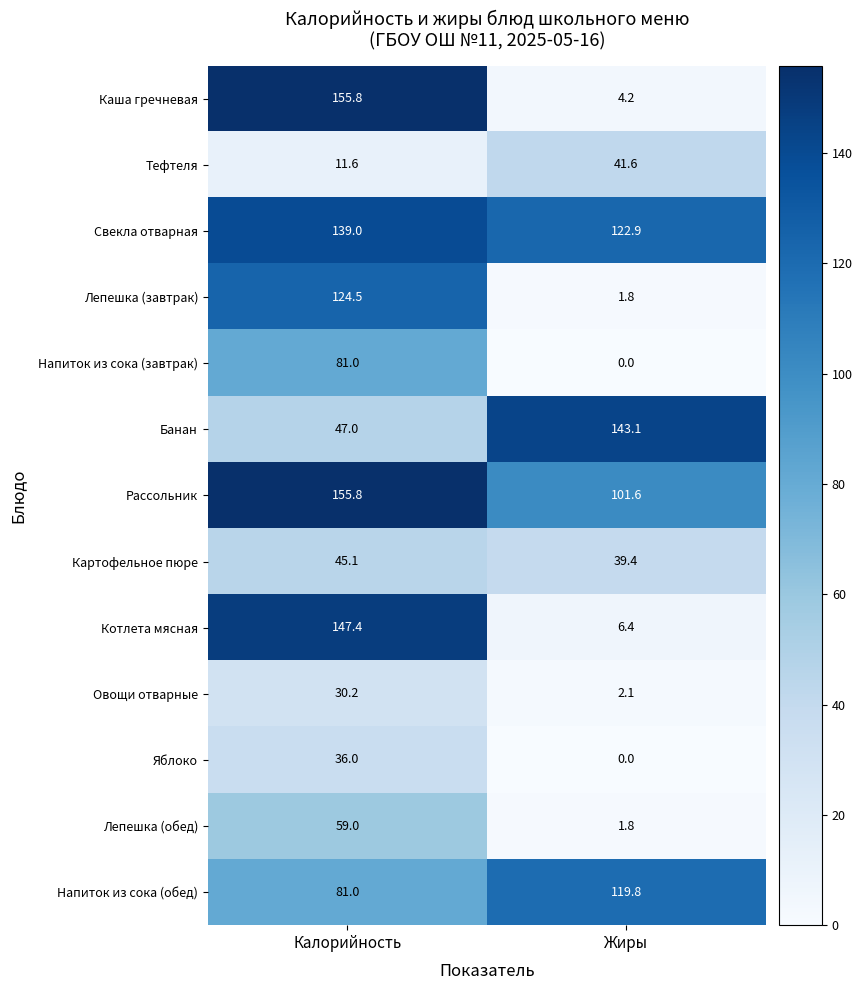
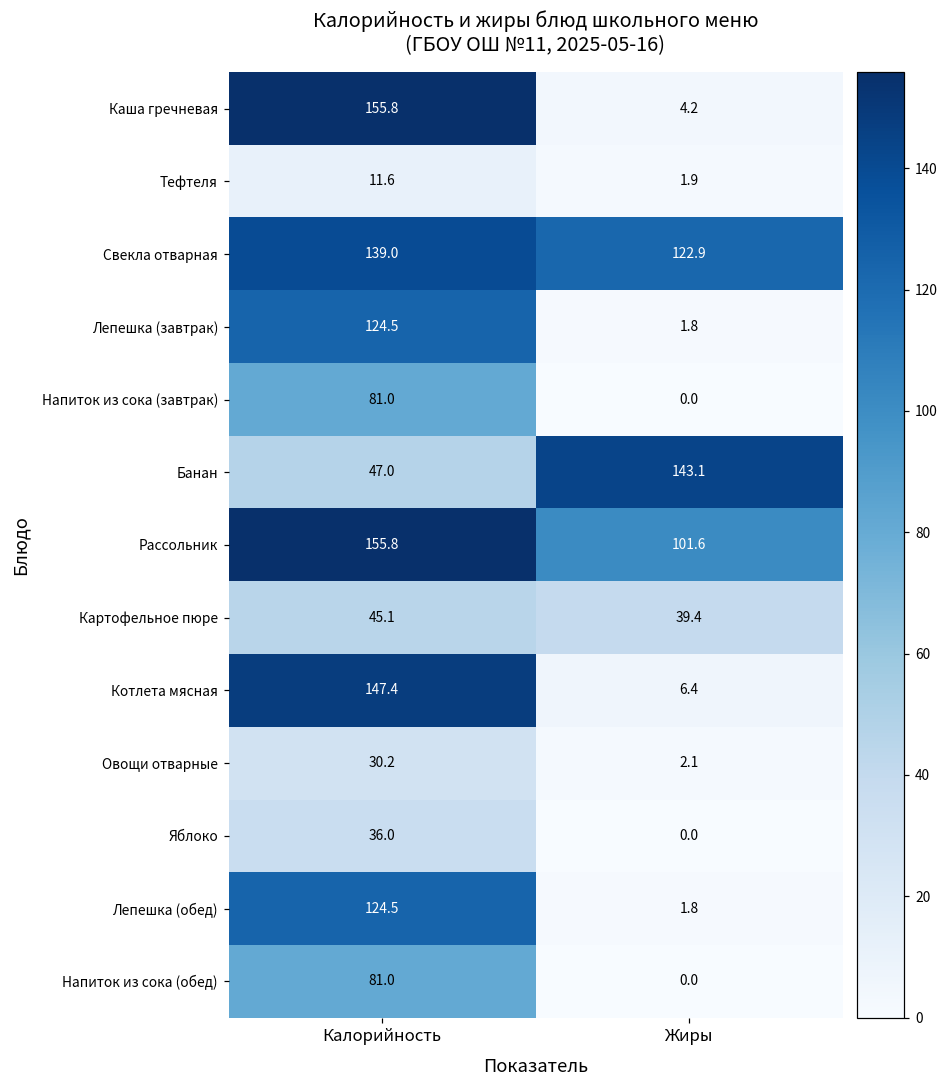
Тефтеля, Жиры: 41.6 -> 1.9
Лепешка (обед), Калорийность: 59.0 -> 124.5
Напиток из сока (обед), Жиры: 119.8 -> 0.0
